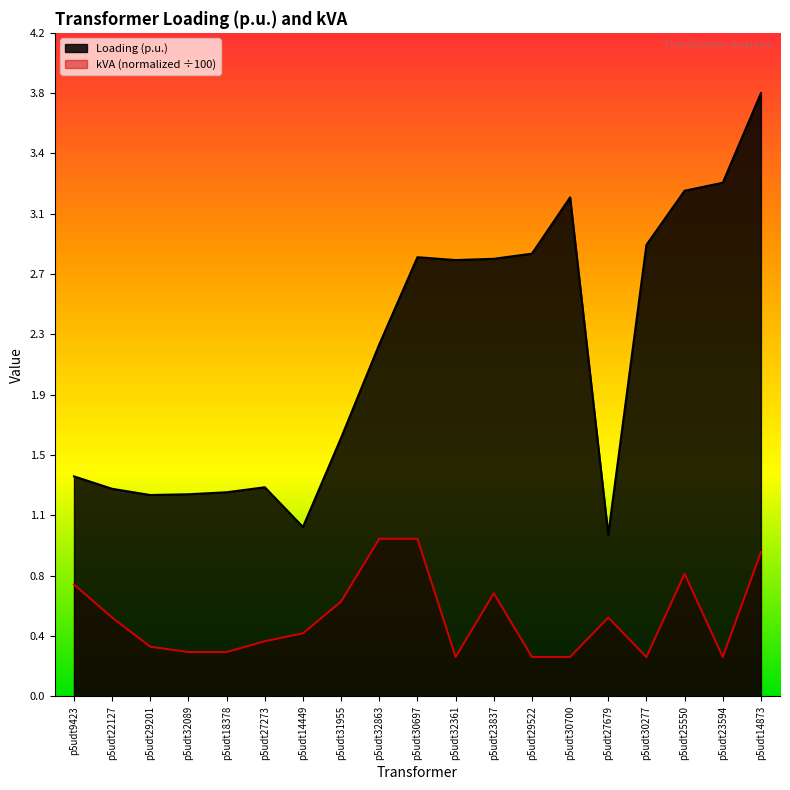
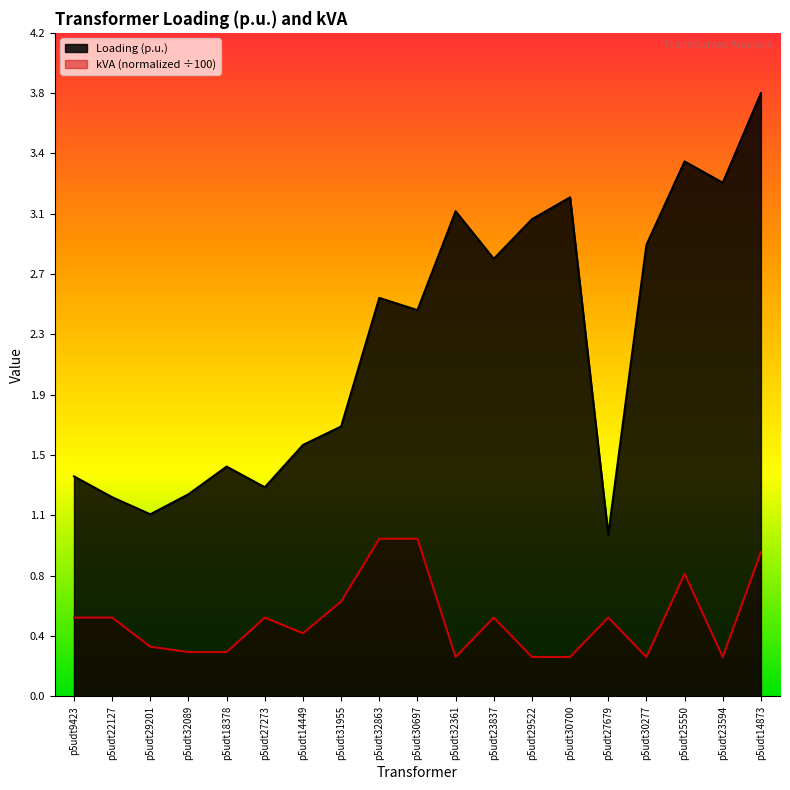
kVA (normalized ÷100), p5udt9423: 0.71 -> 0.50
Loading (p.u.), p5udt22127: 1.32 -> 1.26
Loading (p.u.), p5udt29201: 1.28 -> 1.16
Loading (p.u.), p5udt18378: 1.30 -> 1.46
kVA (normalized ÷100), p5udt27273: 0.35 -> 0.50
Loading (p.u.), p5udt14449: 1.07 -> 1.60
Loading (p.u.), p5udt31955: 1.64 -> 1.71
Loading (p.u.), p5udt32863: 2.23 -> 2.53
Loading (p.u.), p5udt30697: 2.79 -> 2.45
Loading (p.u.), p5udt32361: 2.77 -> 3.08
kVA (normalized ÷100), p5udt23837: 0.65 -> 0.50
Loading (p.u.), p5udt29522: 2.81 -> 3.03
Loading (p.u.), p5udt25550: 3.21 -> 3.39
